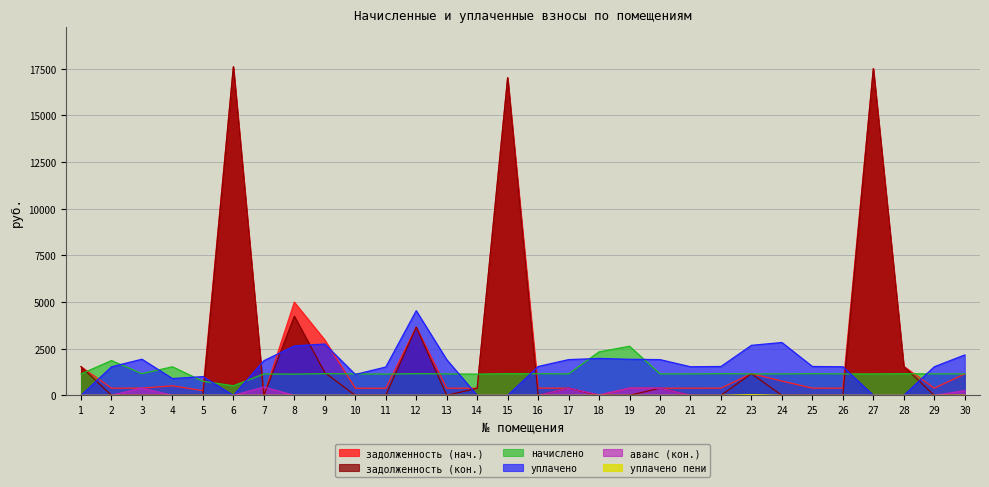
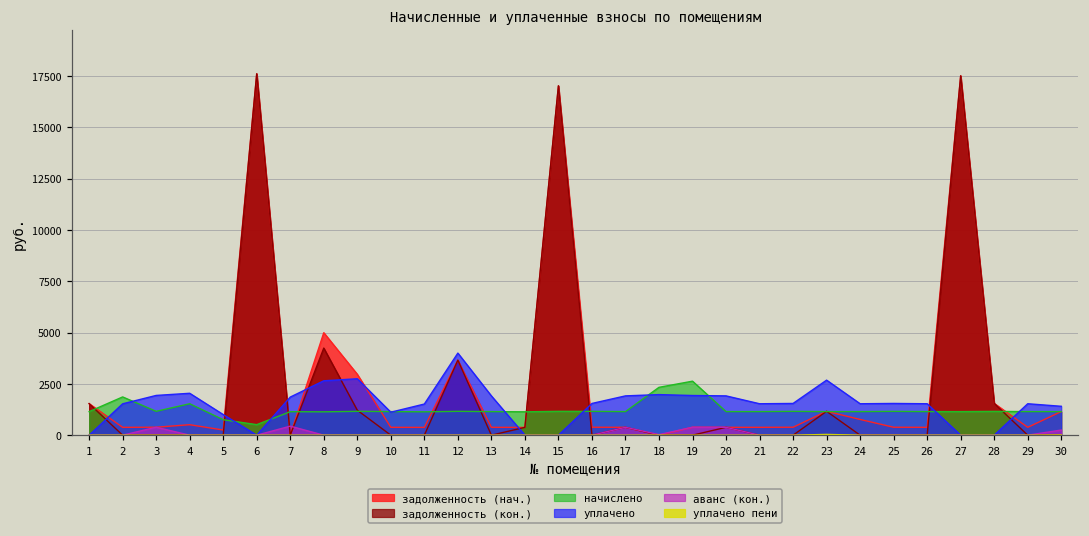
уплачено, 4: 900 -> 2000
уплачено, 12: 4500 -> 4000
уплачено, 24: 2800 -> 1500
уплачено, 30: 2200 -> 1400
